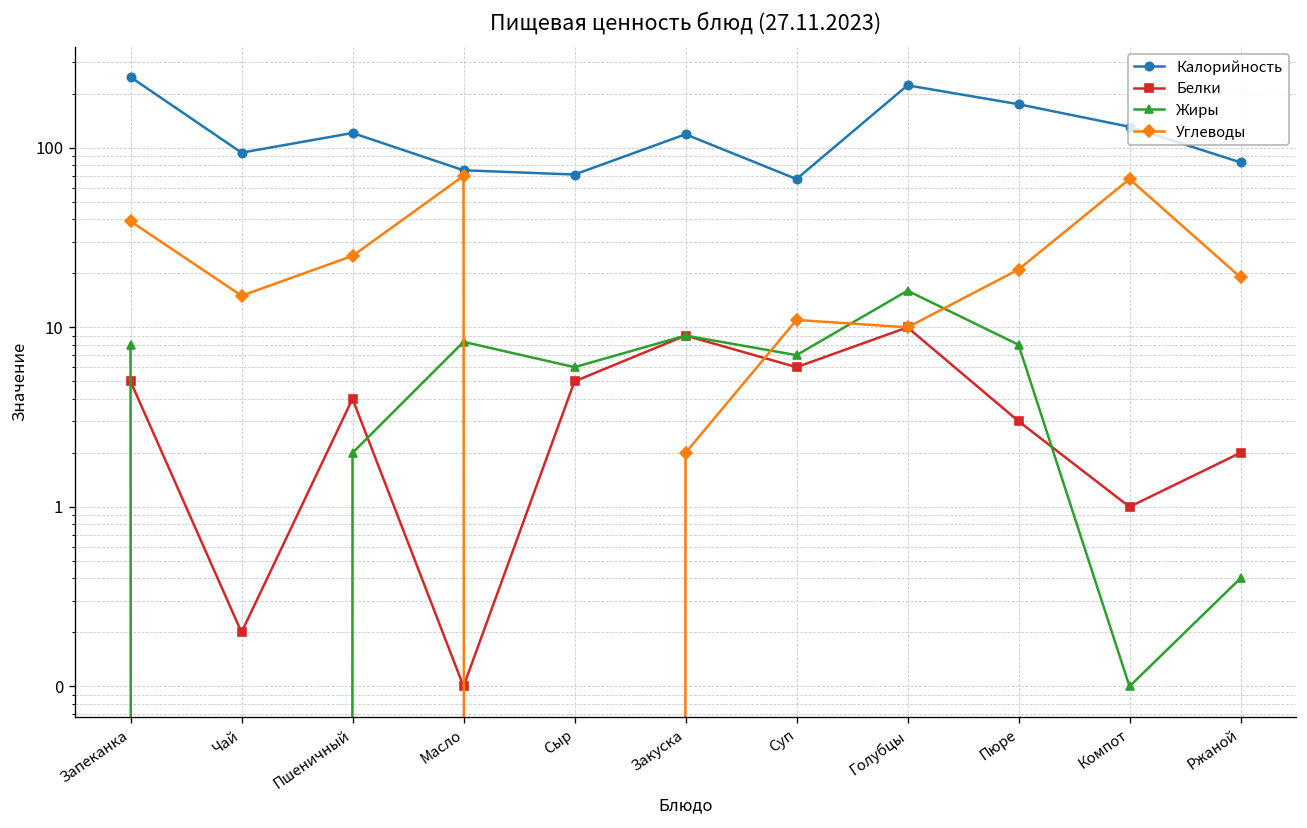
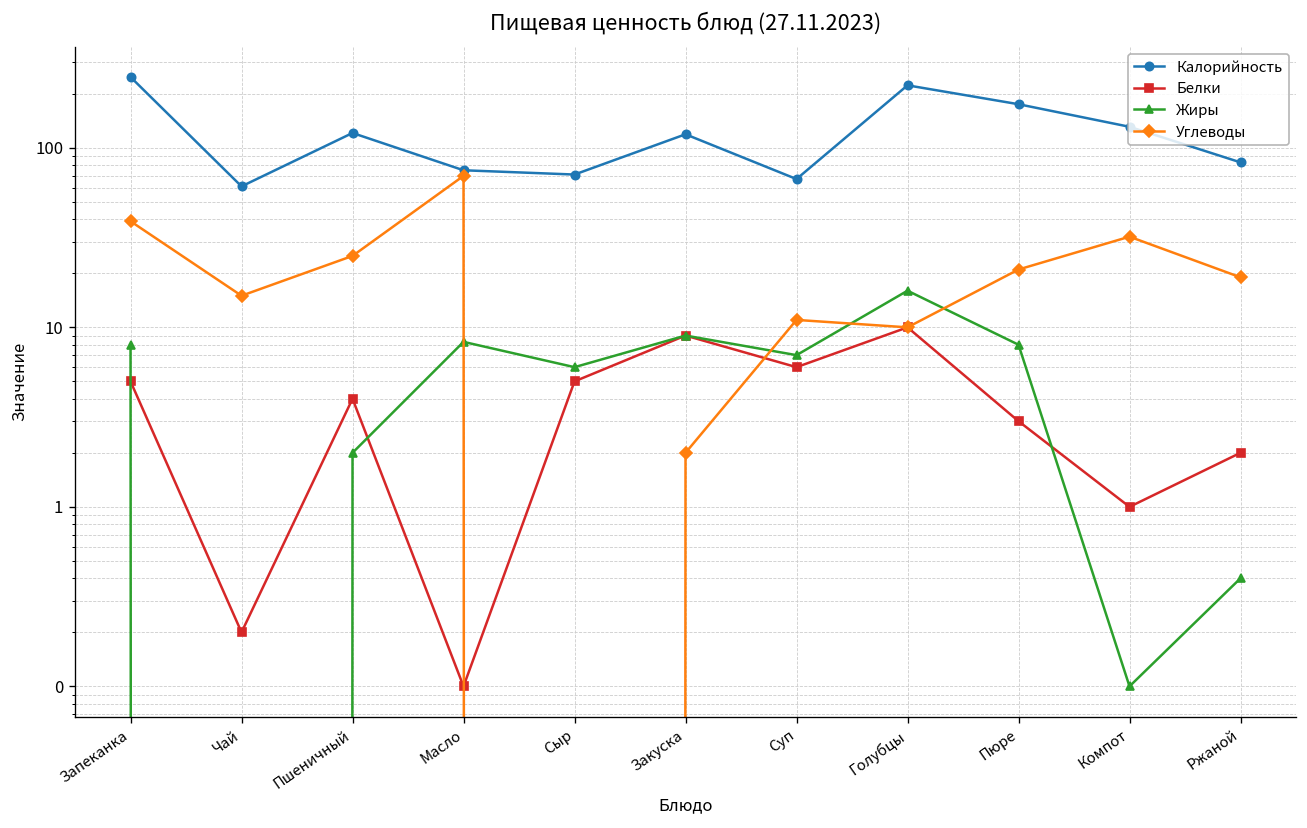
Калорийность, Чай: 90 -> 61
Углеводы, Компот: 70 -> 32
